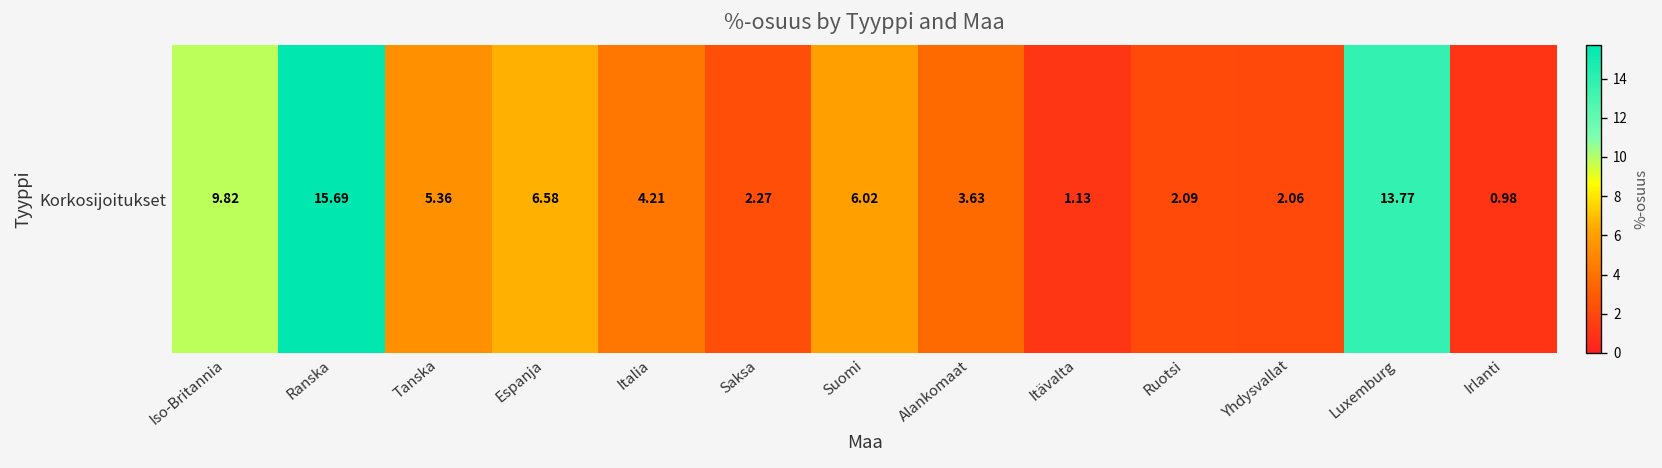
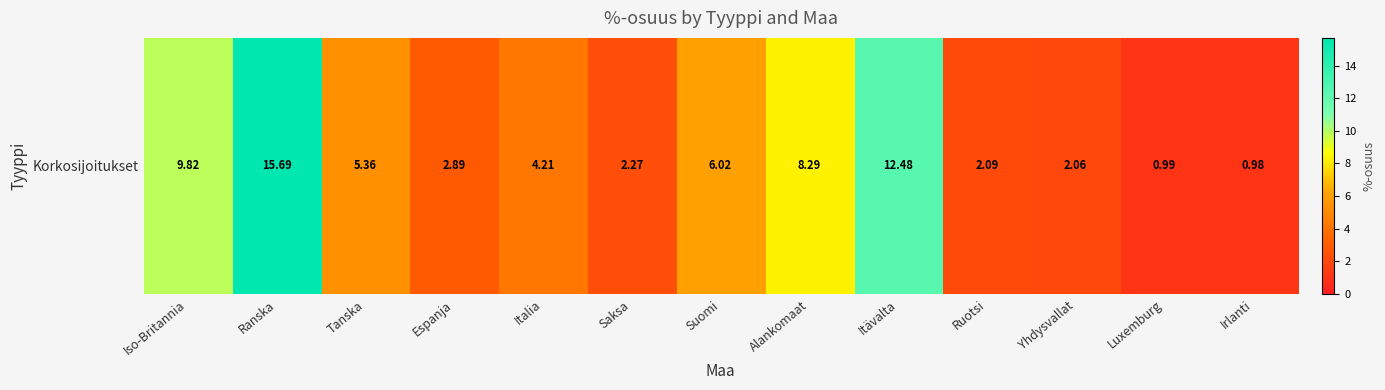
Korkosijoitukset, Espanja: 6.58 -> 2.89
Korkosijoitukset, Alankomaat: 3.63 -> 8.29
Korkosijoitukset, Itävalta: 1.13 -> 12.48
Korkosijoitukset, Luxemburg: 13.77 -> 0.99
